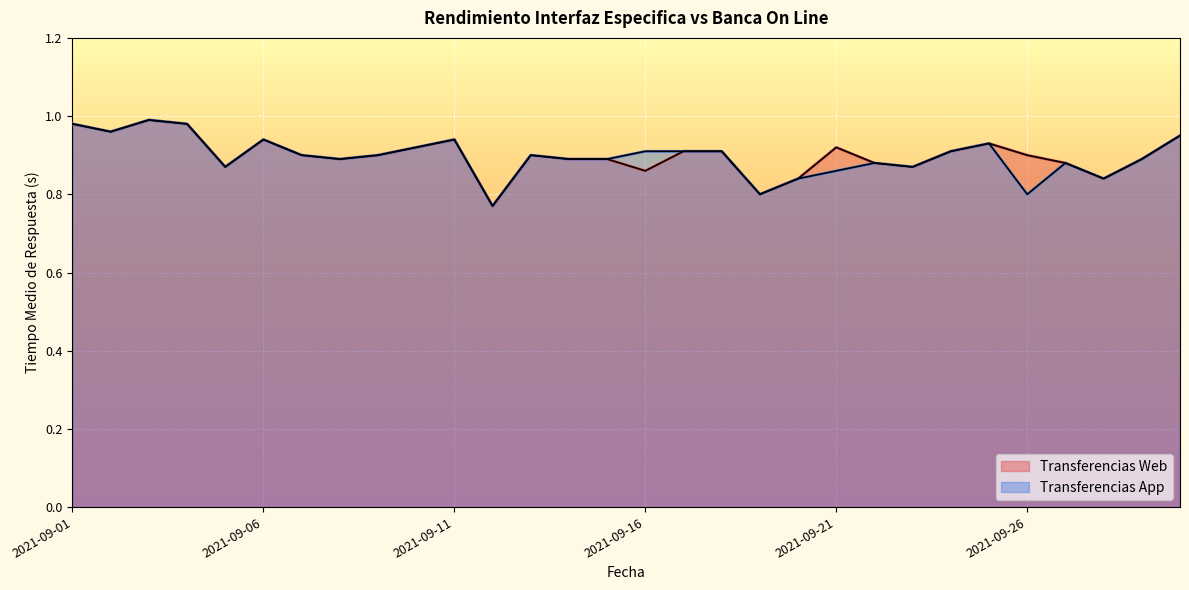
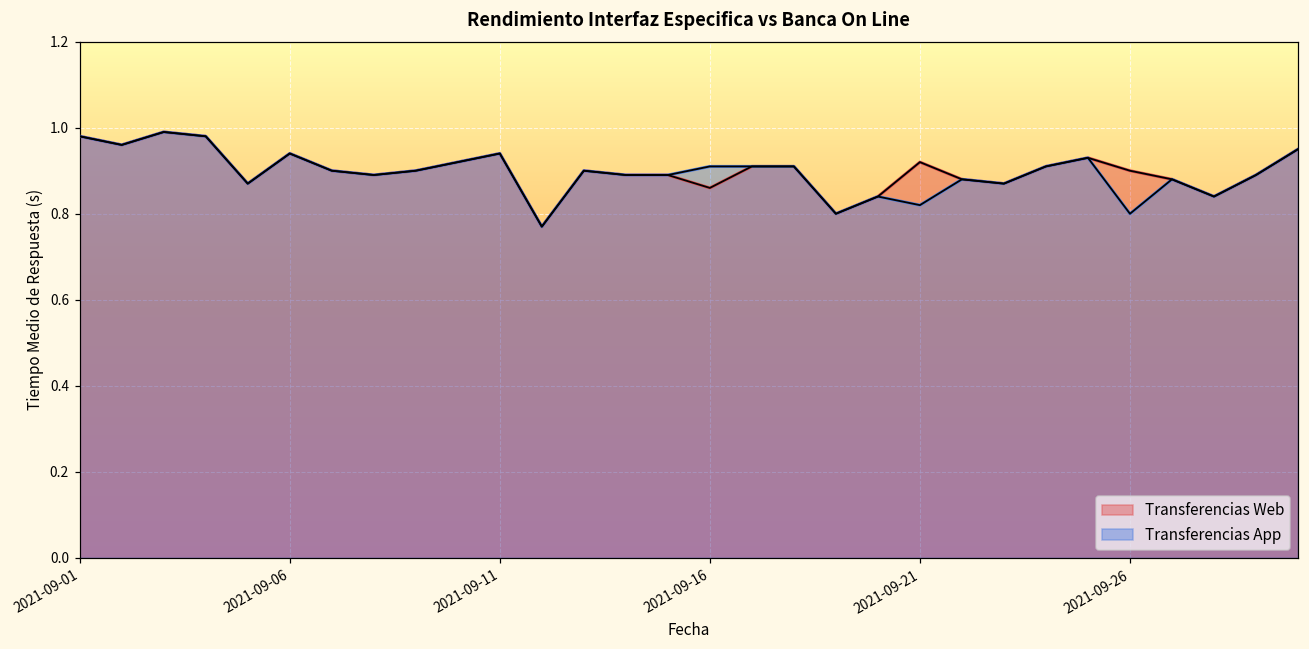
Transferencias App, 2021-09-21: 0.86 -> 0.82
